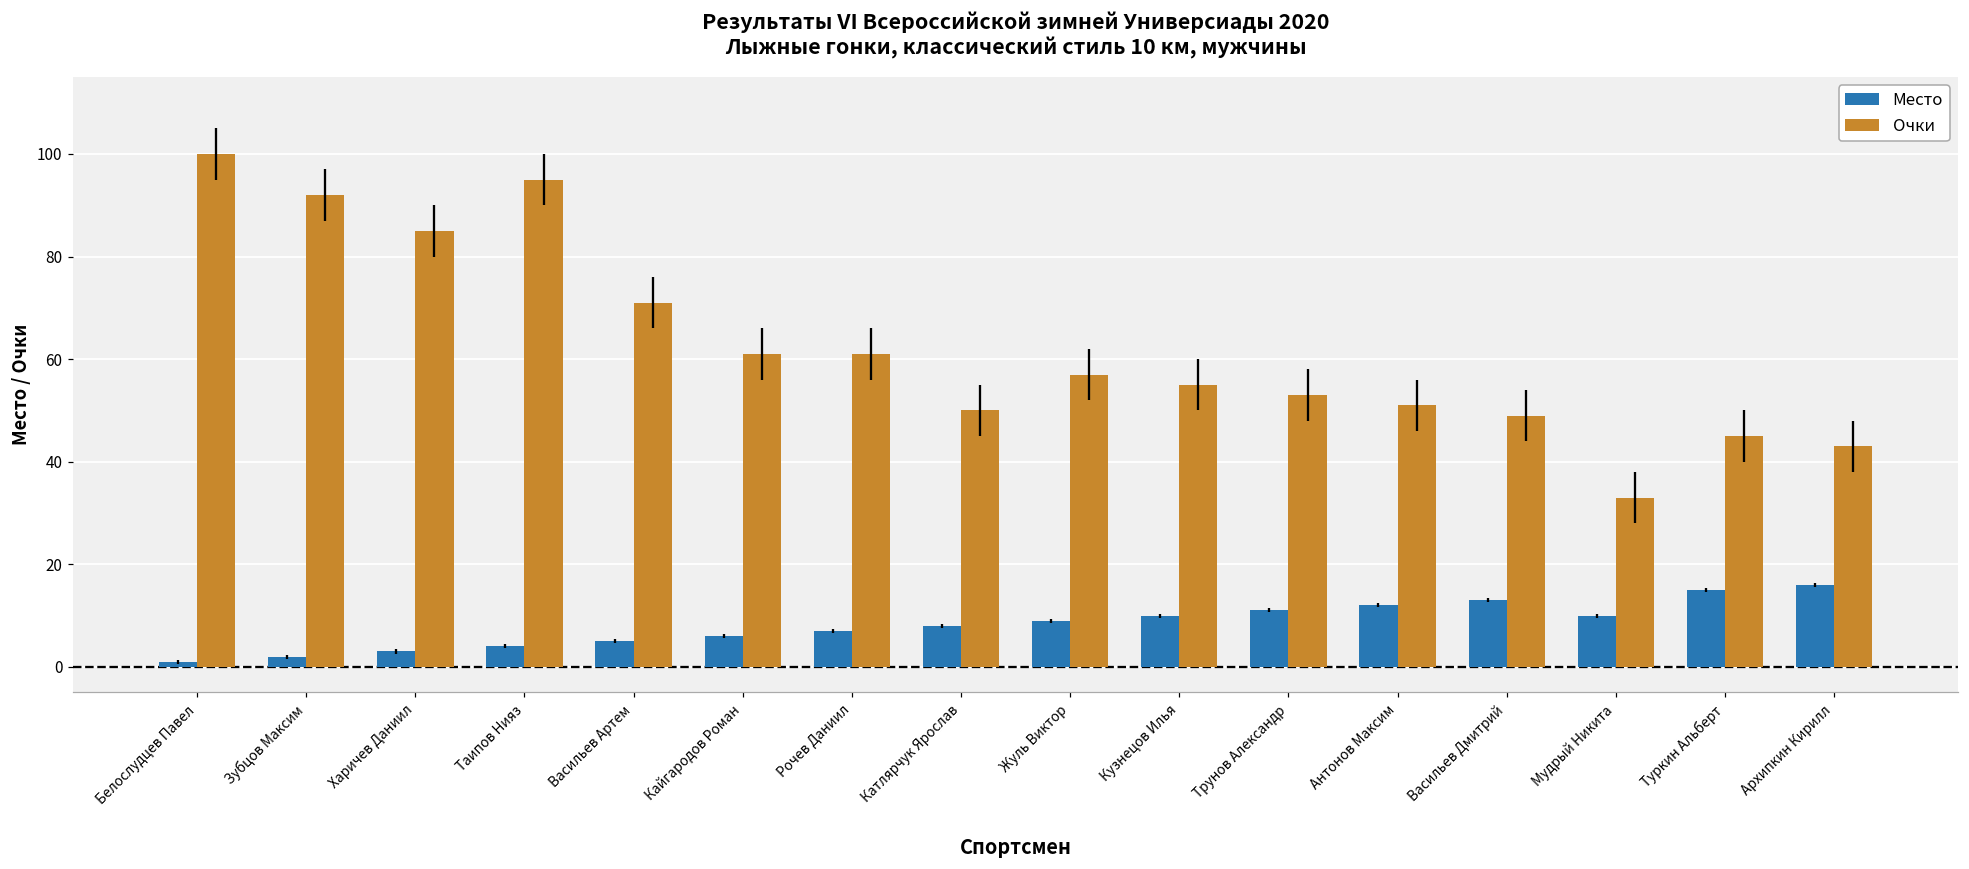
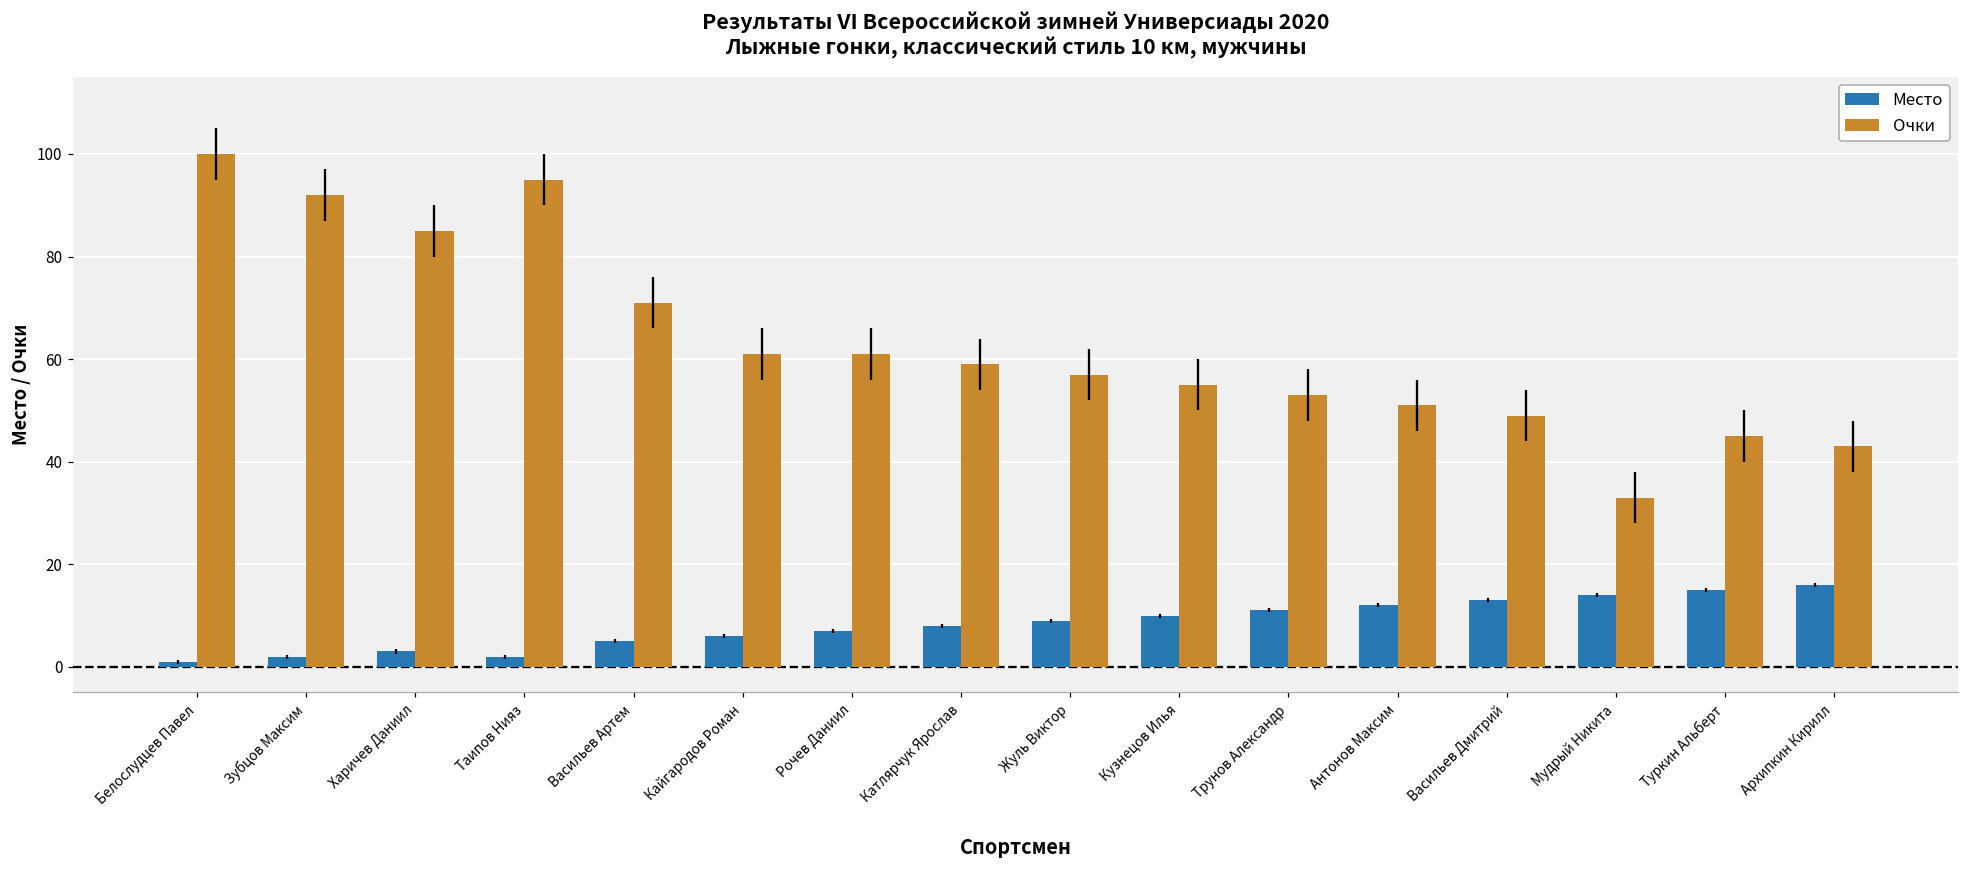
Место, Таипов Нияз: 4 -> 2
Очки, Катлярчук Ярослав: 50 -> 59
Место, Мудрый Никита: 10 -> 14
